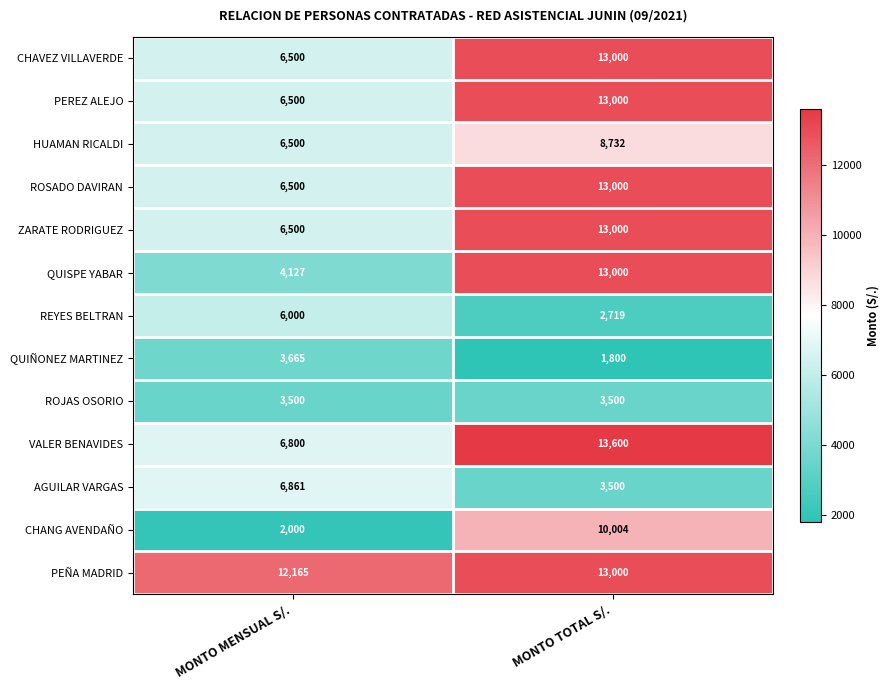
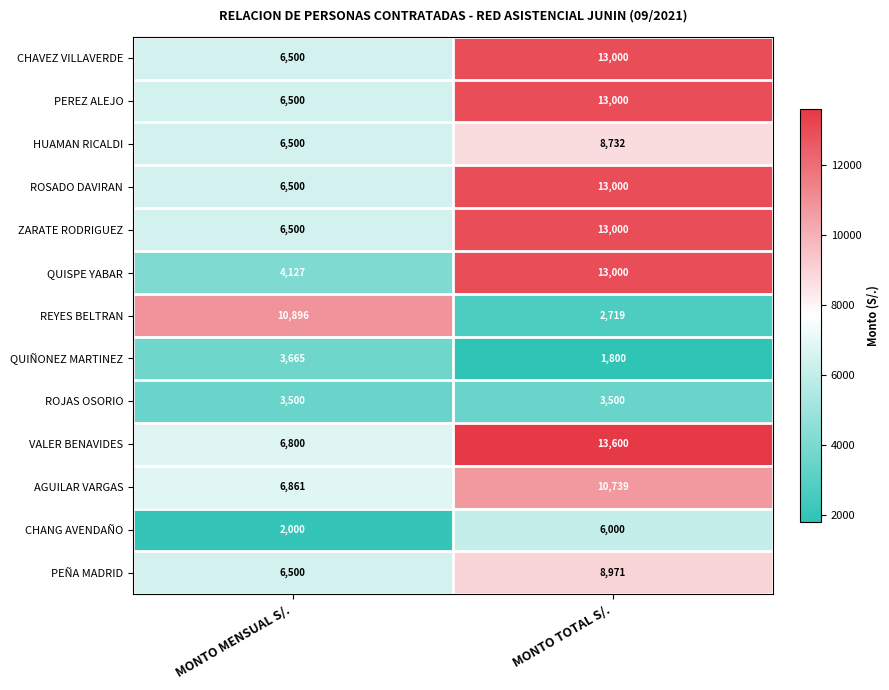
REYES BELTRAN, MONTO MENSUAL S/.: 6,000 -> 10,896
AGUILAR VARGAS, MONTO TOTAL S/.: 3,500 -> 10,739
CHANG AVENDAÑO, MONTO TOTAL S/.: 10,004 -> 6,000
PEÑA MADRID, MONTO MENSUAL S/.: 12,165 -> 6,500
PEÑA MADRID, MONTO TOTAL S/.: 13,000 -> 8,971
